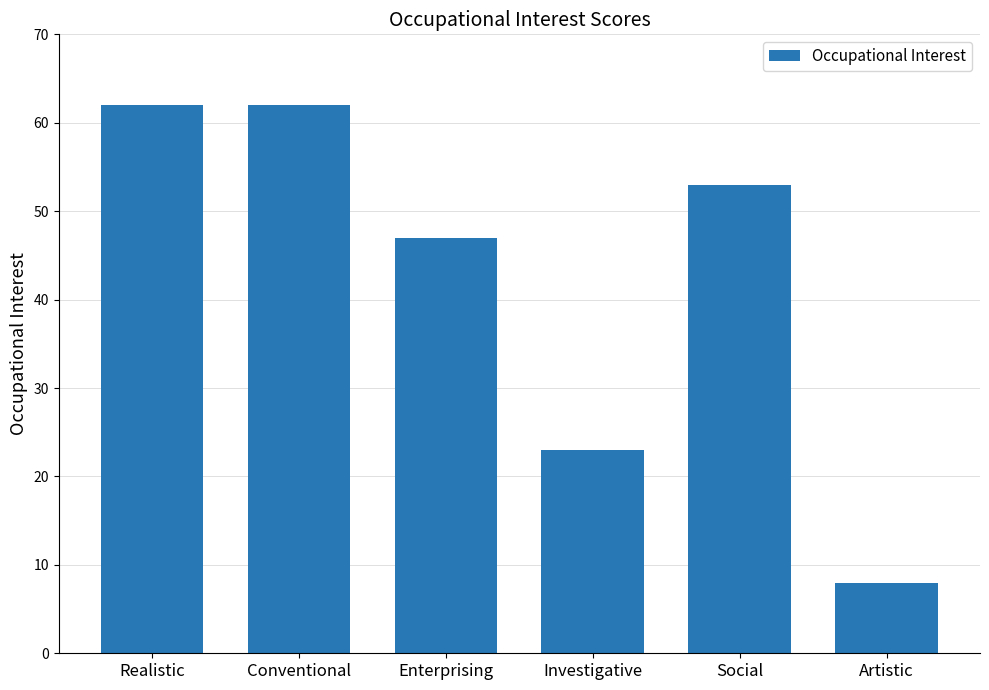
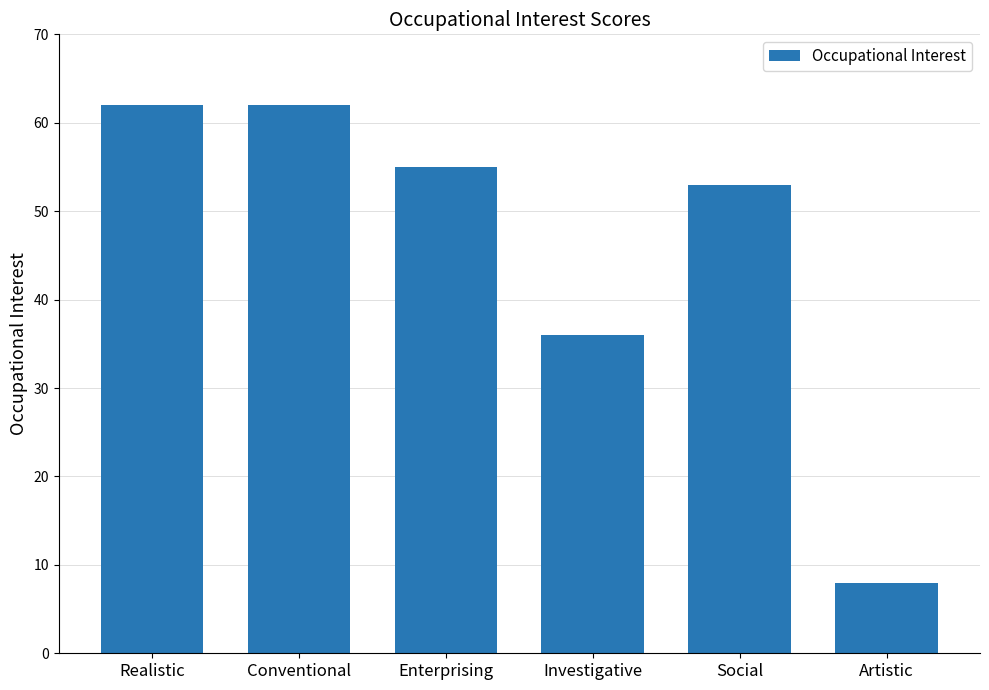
Enterprising: 47 -> 55
Investigative: 23 -> 36
